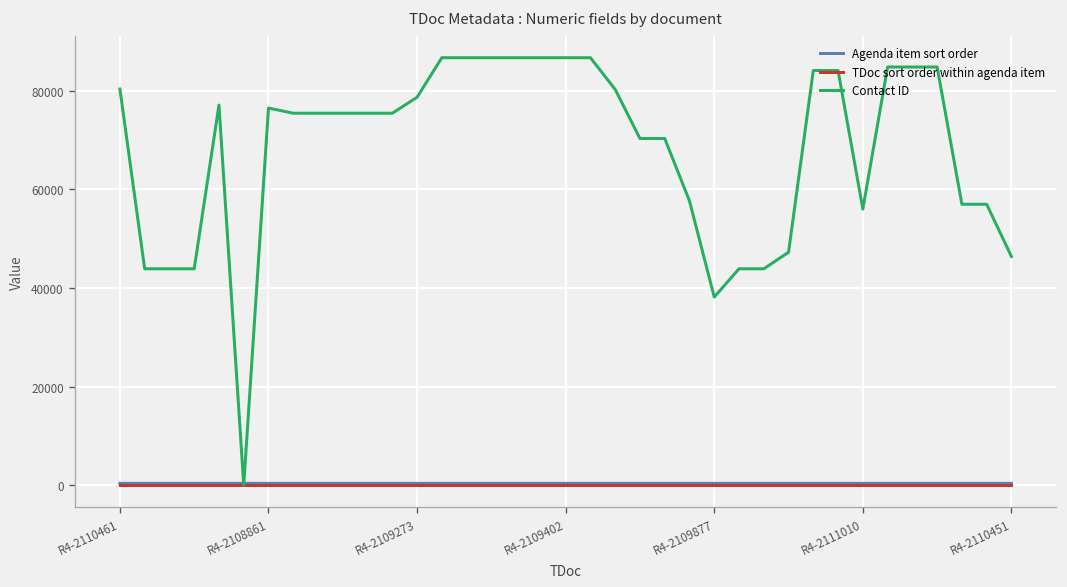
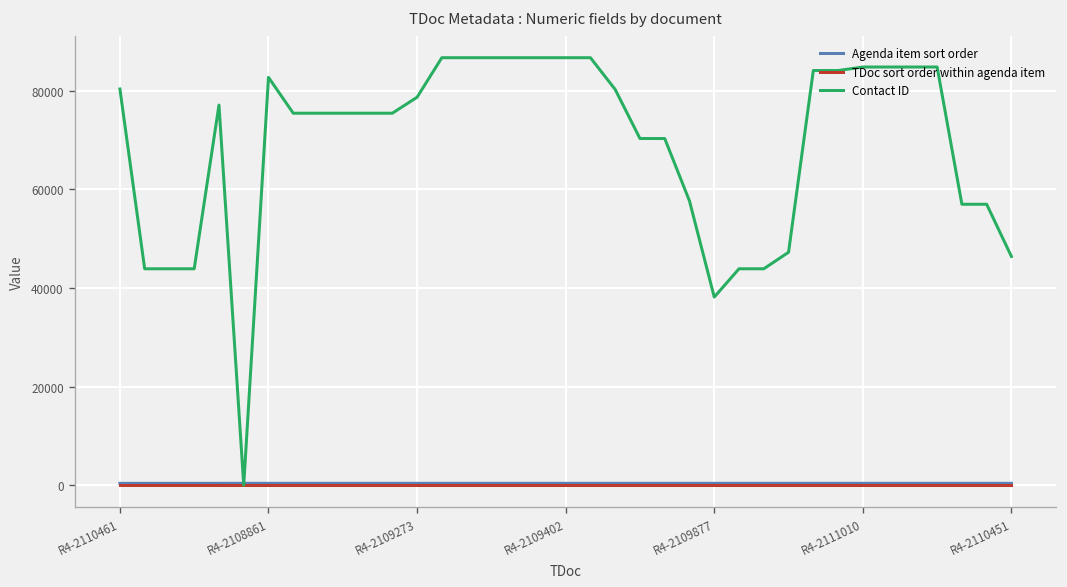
Contact ID, R4-2108861: 76000 -> 83000
Contact ID, R4-2111010: 56000 -> 85000
